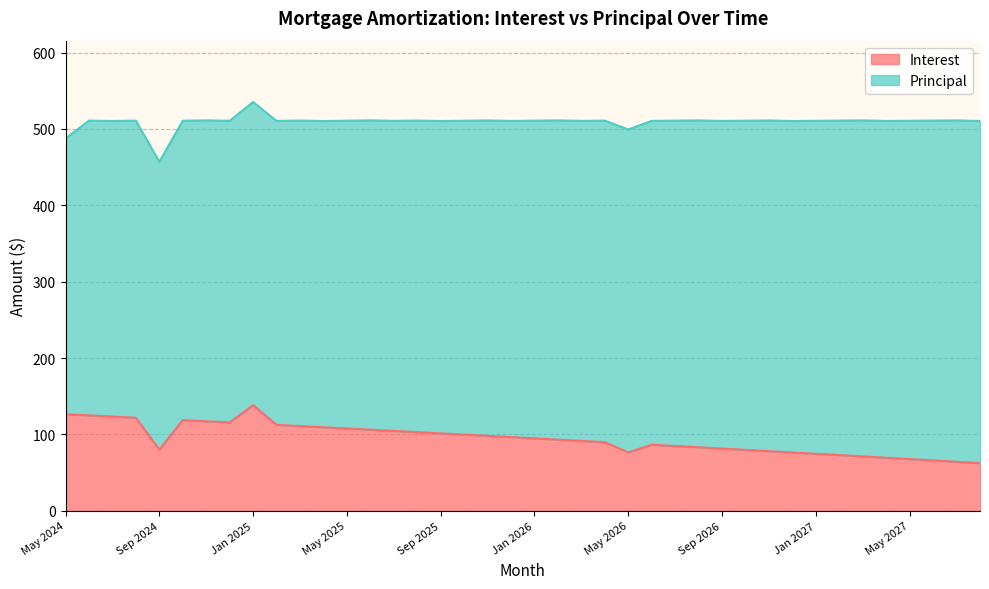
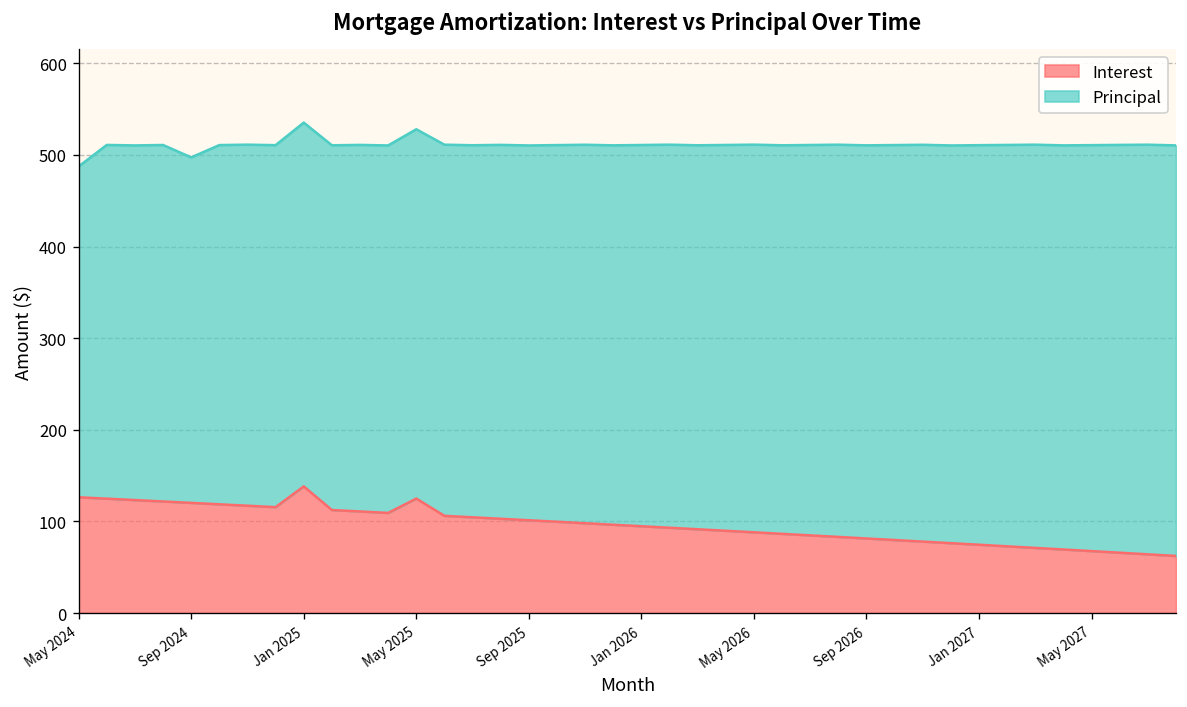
Interest, Sep 2024: 80 -> 120
Interest, May 2025: 110 -> 130
Interest, May 2026: 80 -> 90
